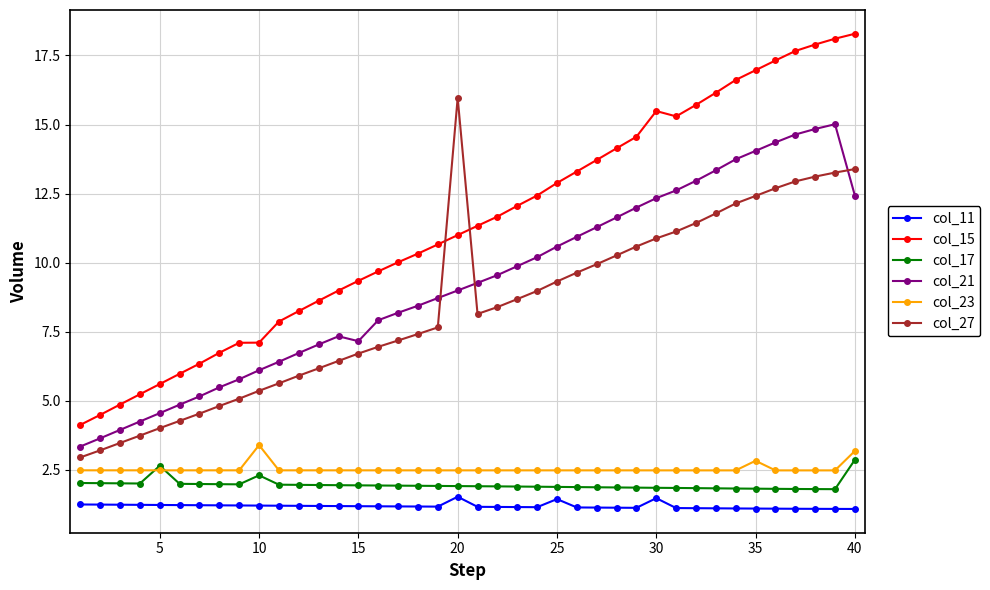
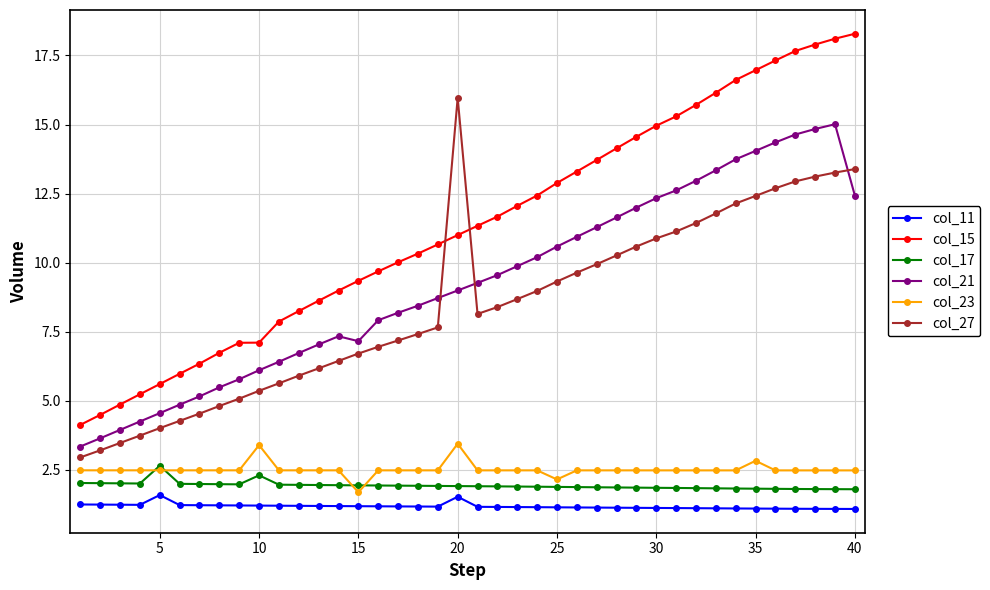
col_11, 5: 1.2 -> 1.6
col_23, 15: 2.5 -> 1.7
col_23, 20: 2.5 -> 3.4
col_11, 25: 1.4 -> 1.1
col_23, 25: 2.5 -> 2.2
col_11, 30: 1.5 -> 1.1
col_15, 30: 15.5 -> 15.0
col_17, 40: 2.9 -> 1.8
col_23, 40: 3.2 -> 2.5
